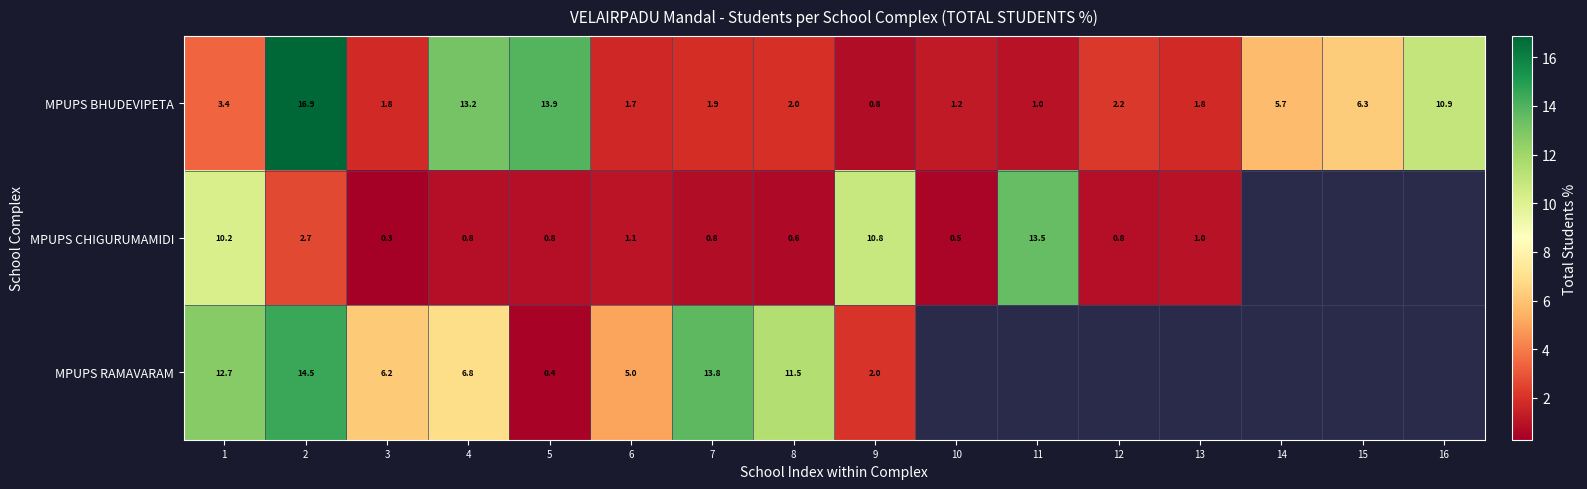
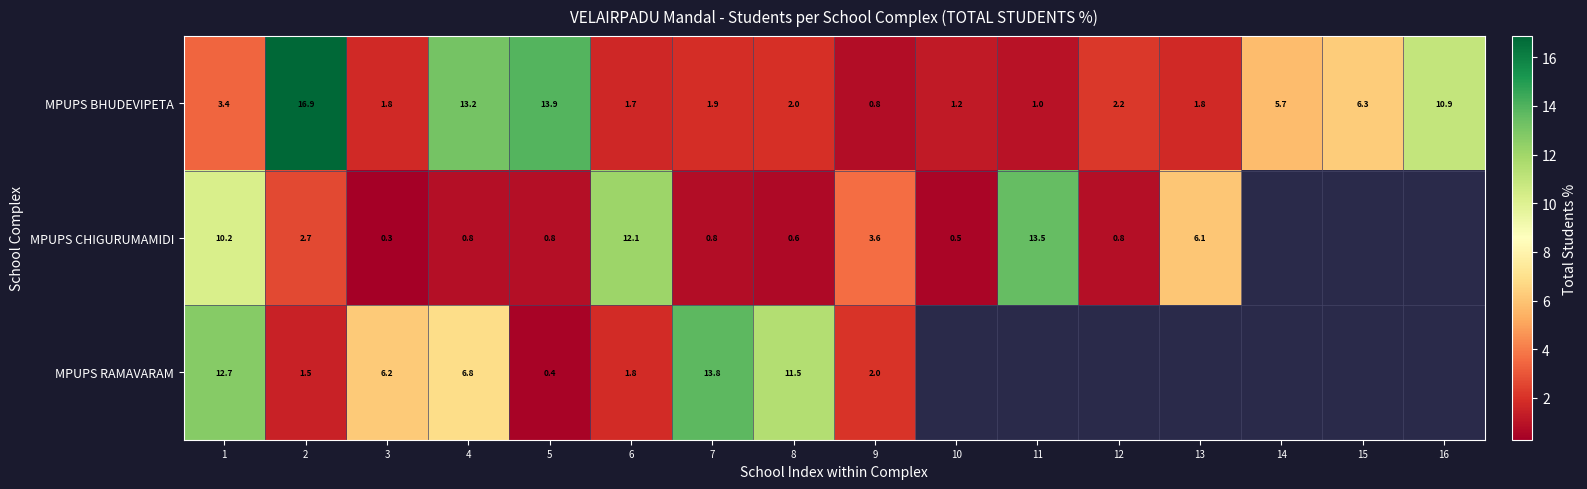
MPUPS CHIGURUMAMIDI, 6: 1.1 -> 12.1
MPUPS CHIGURUMAMIDI, 9: 10.8 -> 3.6
MPUPS CHIGURUMAMIDI, 13: 1.0 -> 6.1
MPUPS RAMAVARAM, 2: 14.5 -> 1.5
MPUPS RAMAVARAM, 6: 5.0 -> 1.8
